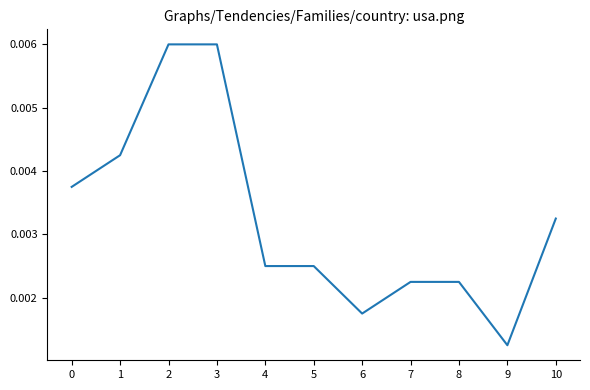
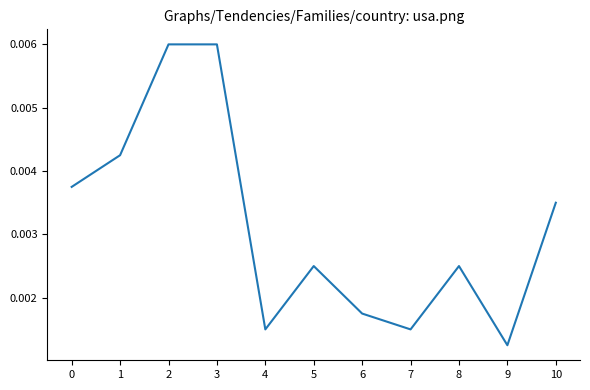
4: 0.0025 -> 0.0015
7: 0.0023 -> 0.0015
8: 0.0023 -> 0.0025
10: 0.0033 -> 0.0035
